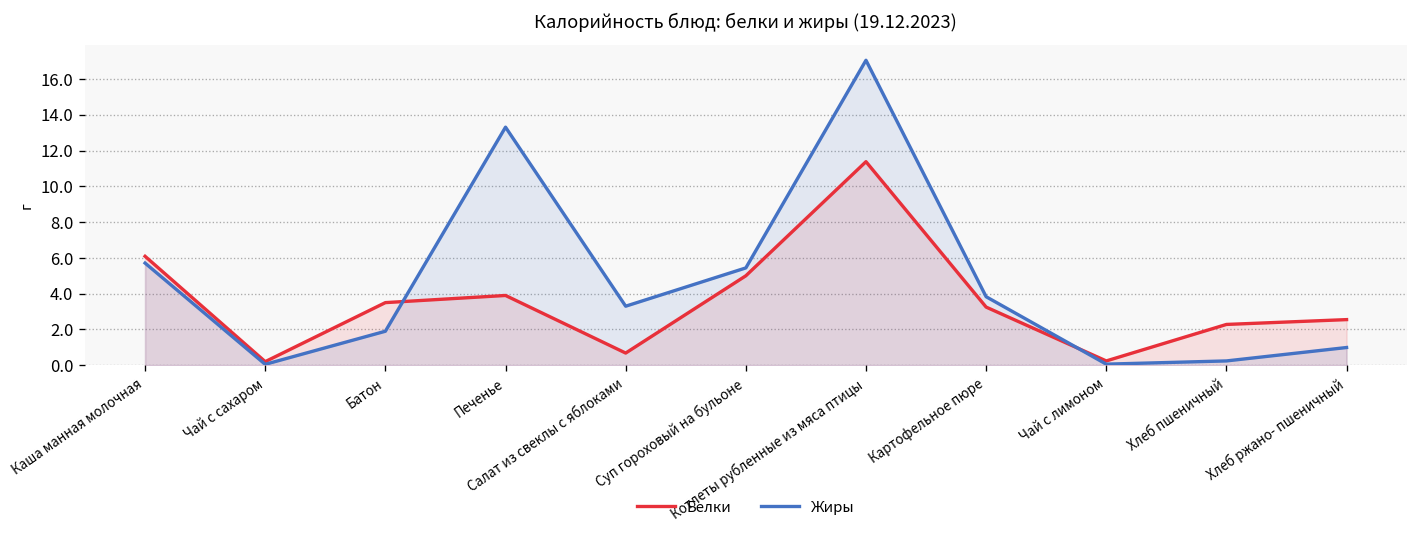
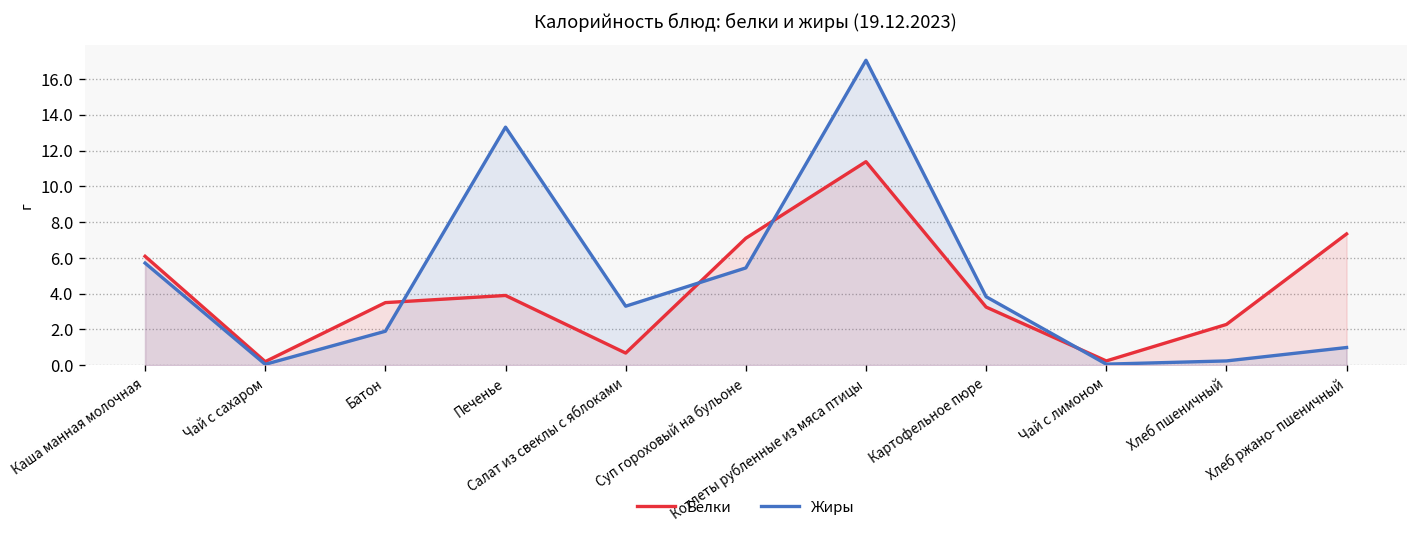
Белки, Суп гороховый на бульоне: 5.0 -> 7.1
Белки, Хлеб ржано- пшеничный: 2.6 -> 7.3
